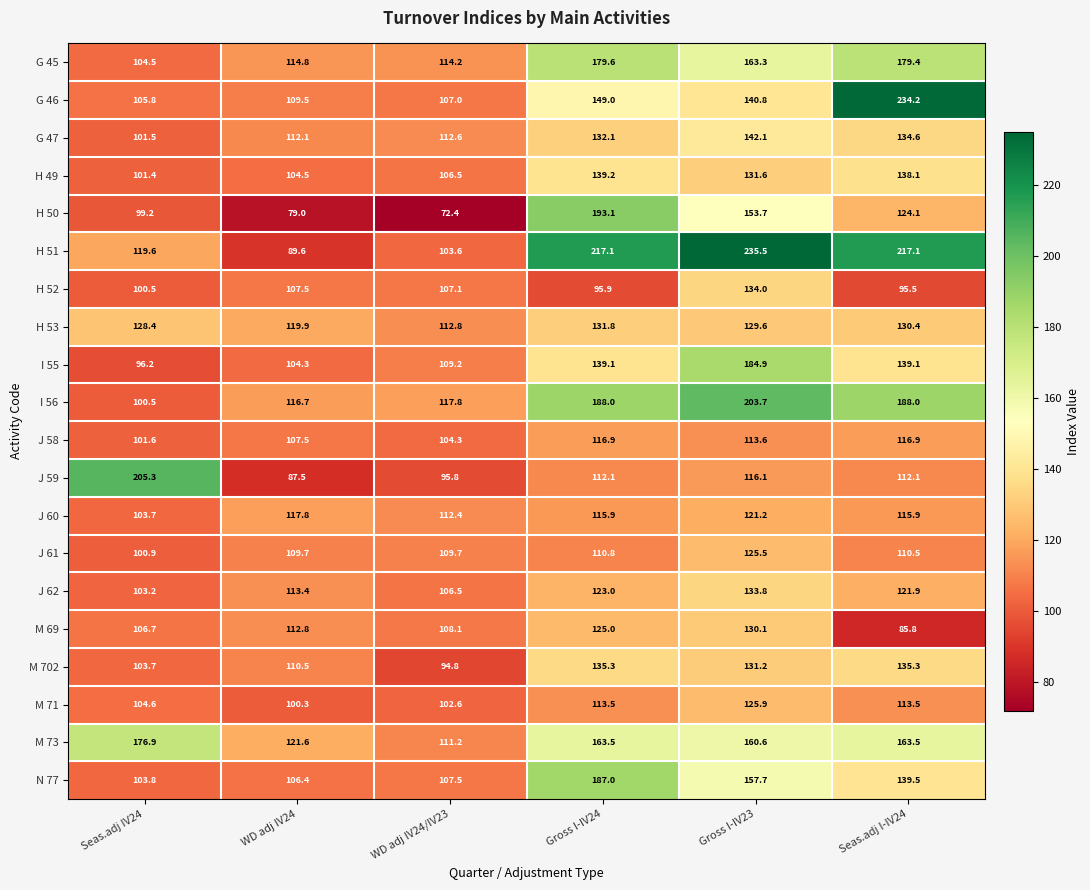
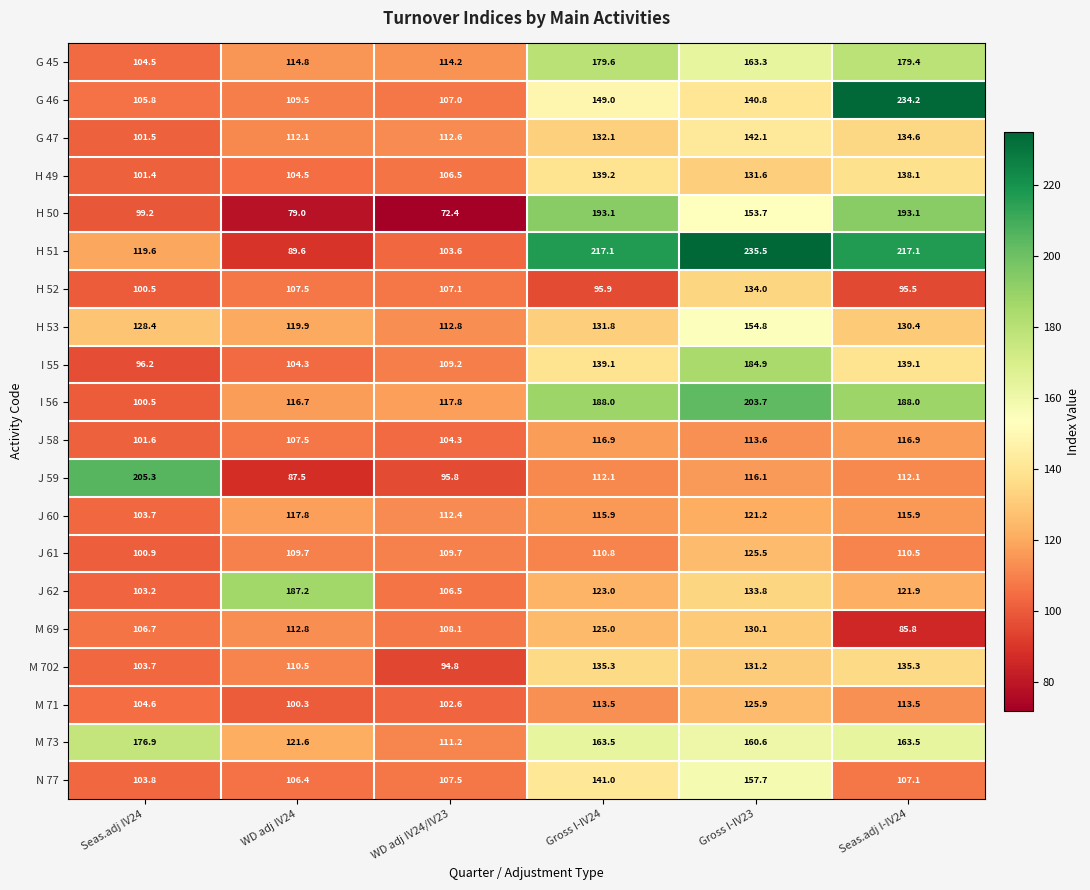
H 50, Seas.adj I-IV24: 124.1 -> 193.1
H 53, Gross I-IV23: 129.6 -> 154.8
J 62, WD adj IV24: 113.4 -> 187.2
N 77, Gross I-IV24: 187.0 -> 141.0
N 77, Seas.adj I-IV24: 139.5 -> 107.1
